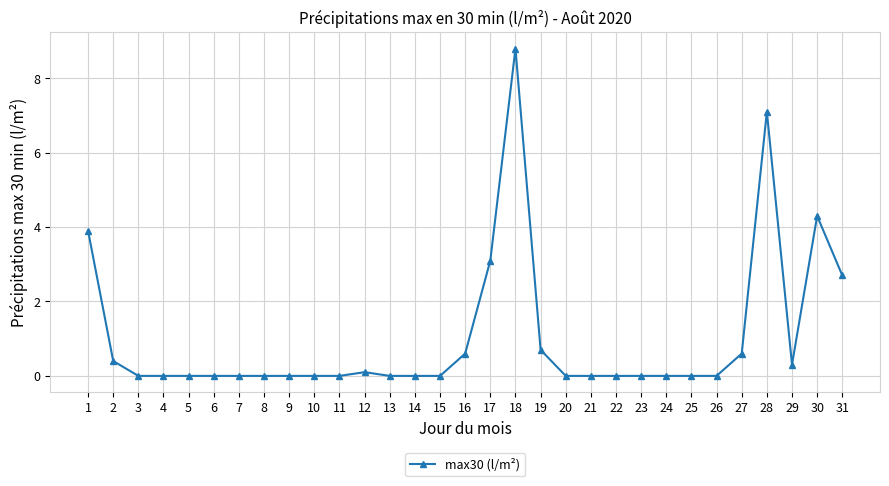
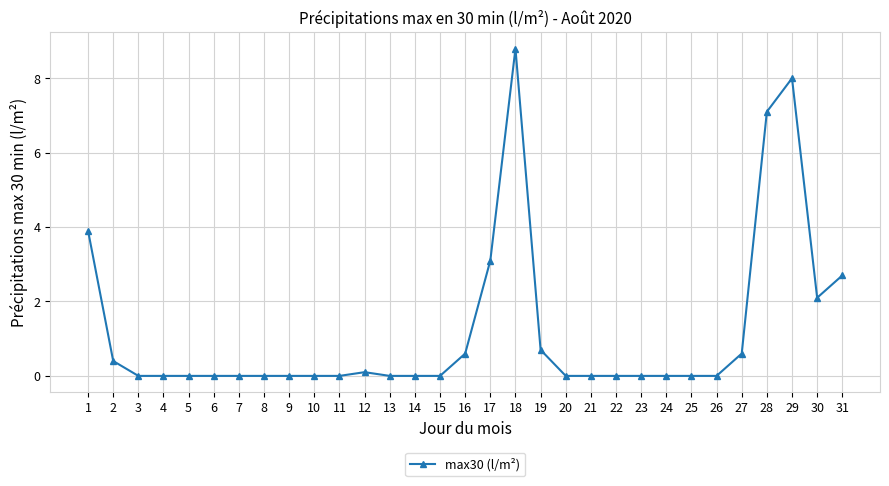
29: 0.3 -> 8.0
30: 4.3 -> 2.1
